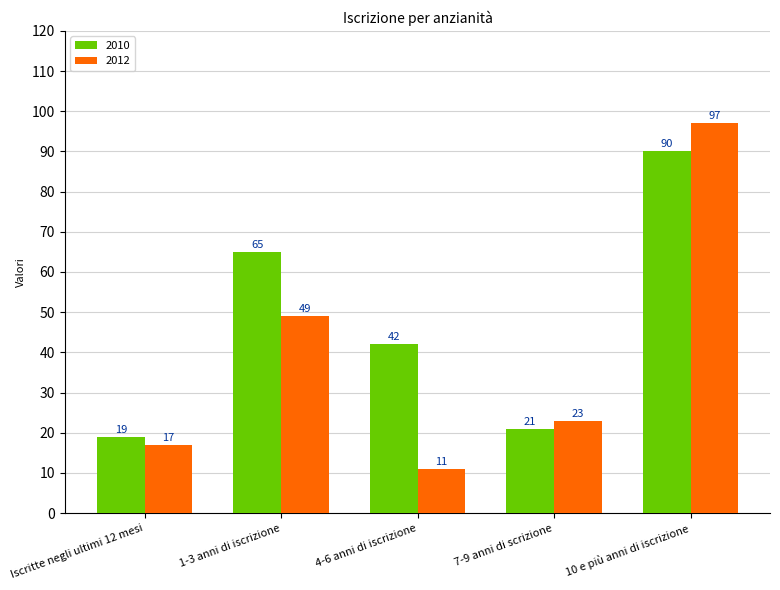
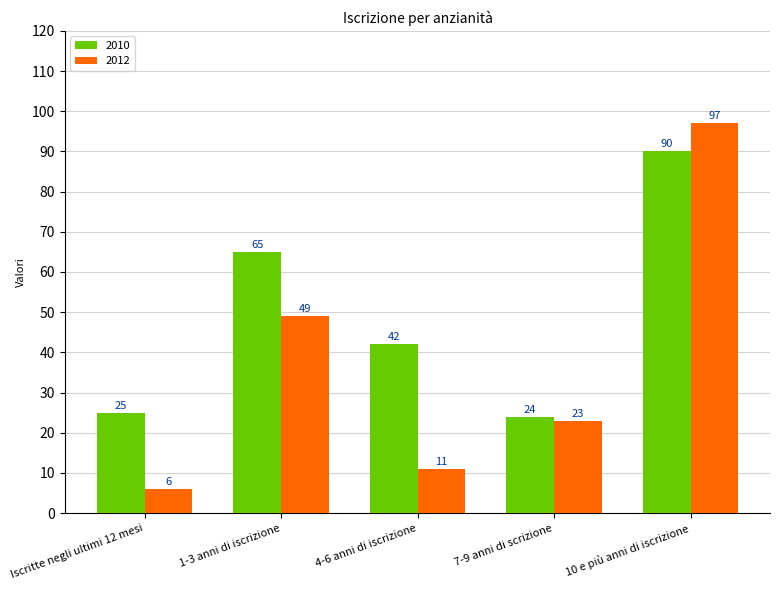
2010, Iscritte negli ultimi 12 mesi: 19 -> 25
2012, Iscritte negli ultimi 12 mesi: 17 -> 6
2010, 7-9 anni di scrizione: 21 -> 24
